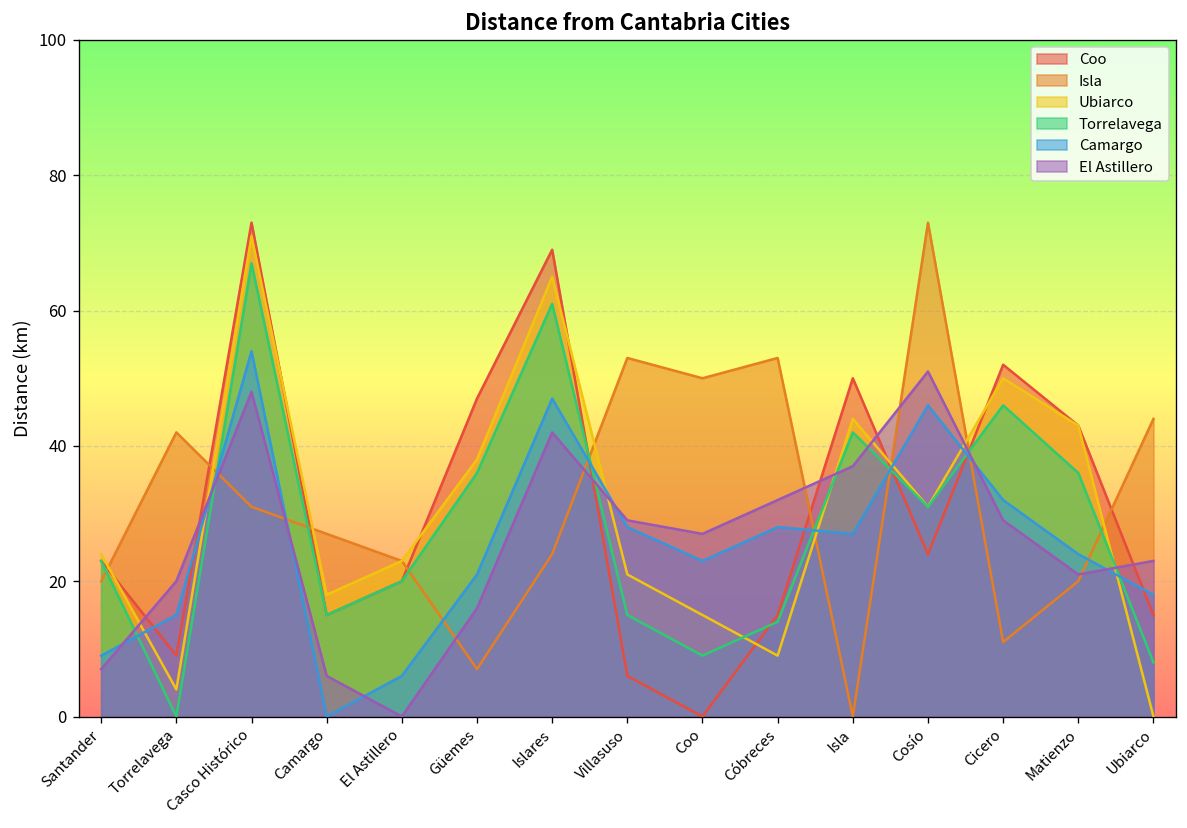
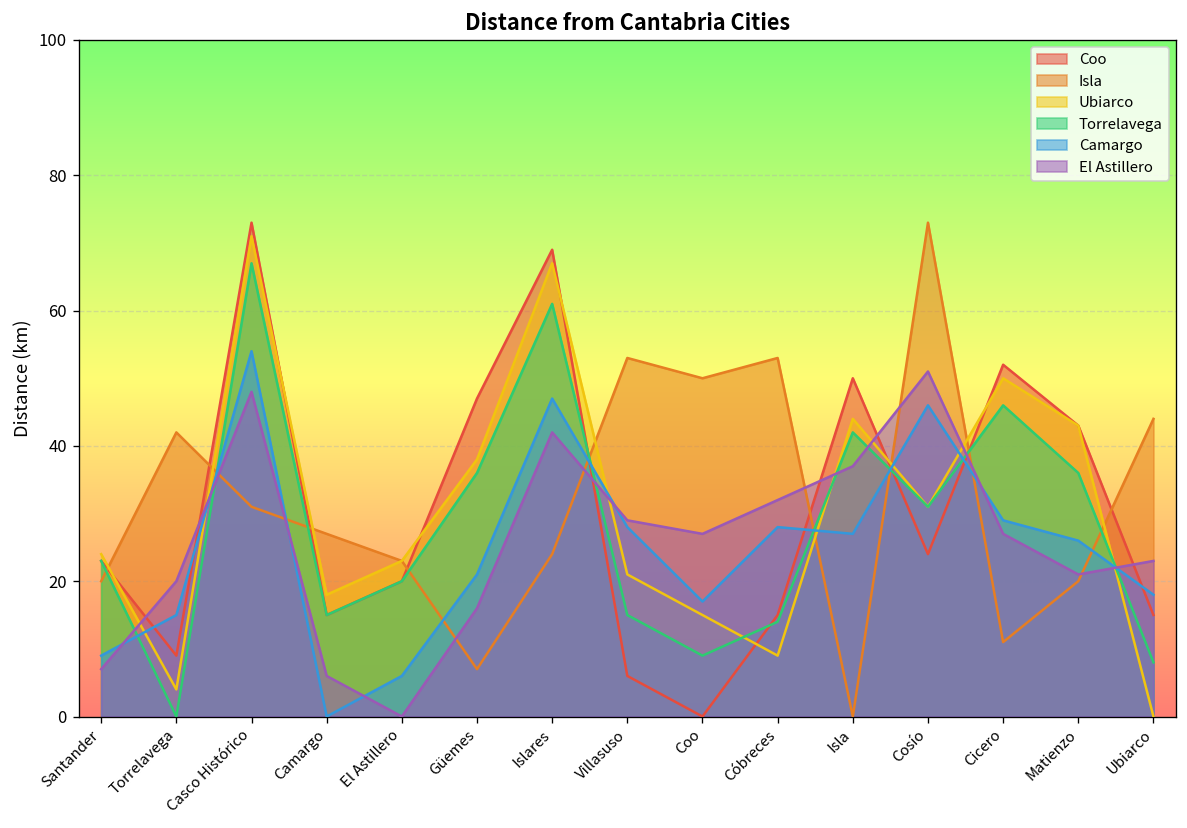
Ubiarco, Islares: 65 -> 67
Camargo, Coo: 23 -> 17
Camargo, Cicero: 32 -> 29
El Astillero, Cicero: 29 -> 27
Camargo, Matienzo: 24 -> 26
